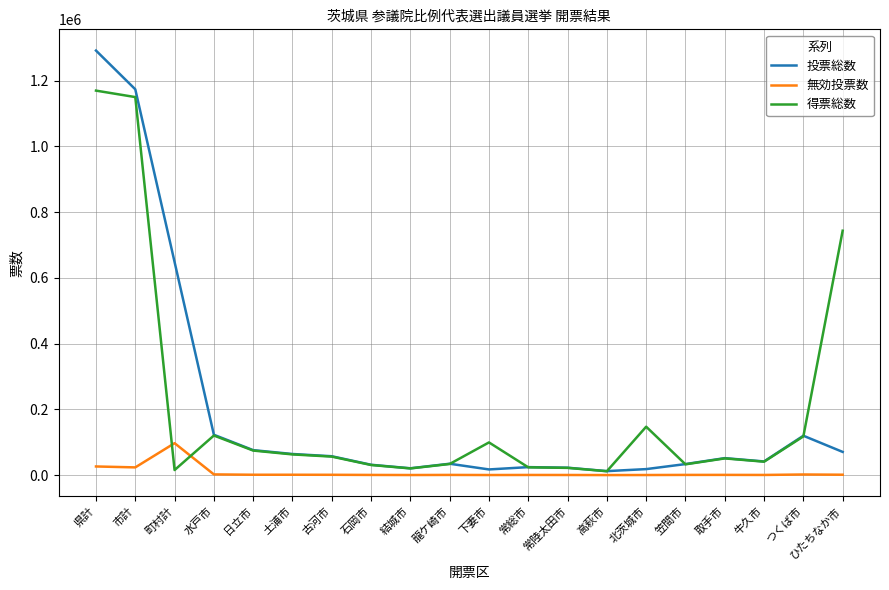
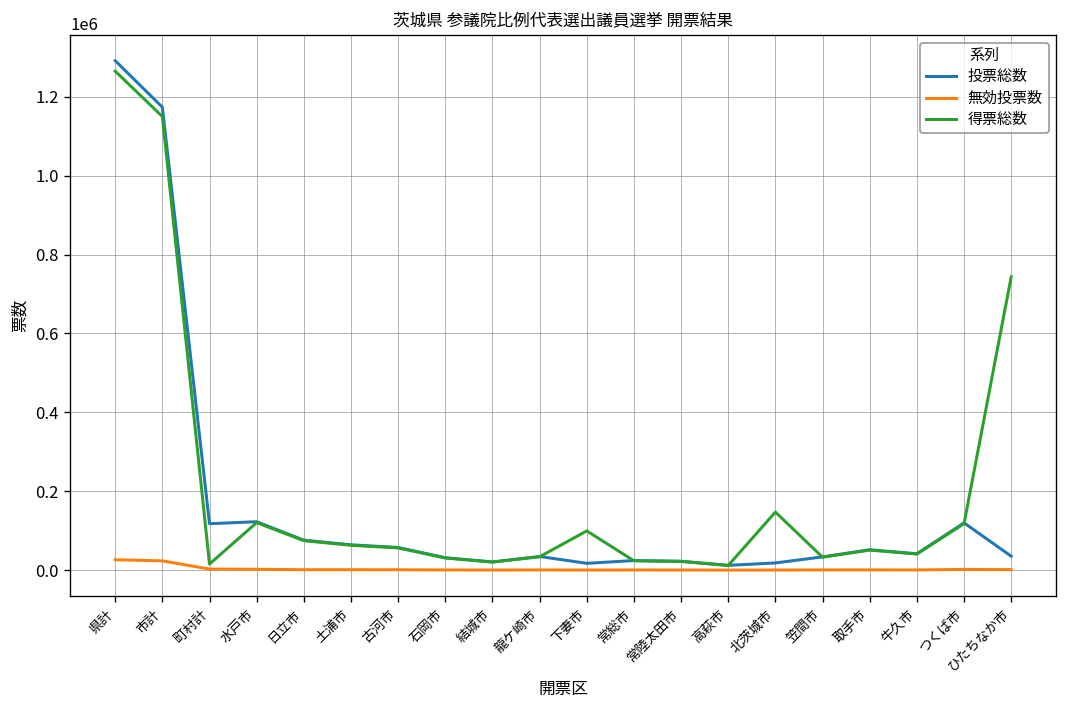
得票総数, 県計: 1170000 -> 1260000
投票総数, 町村計: 650000 -> 120000
無効投票数, 町村計: 100000 -> 0
投票総数, ひたちなか市: 70000 -> 40000
